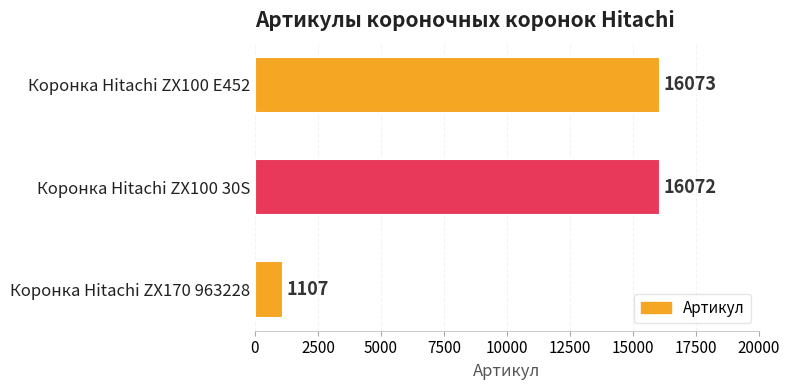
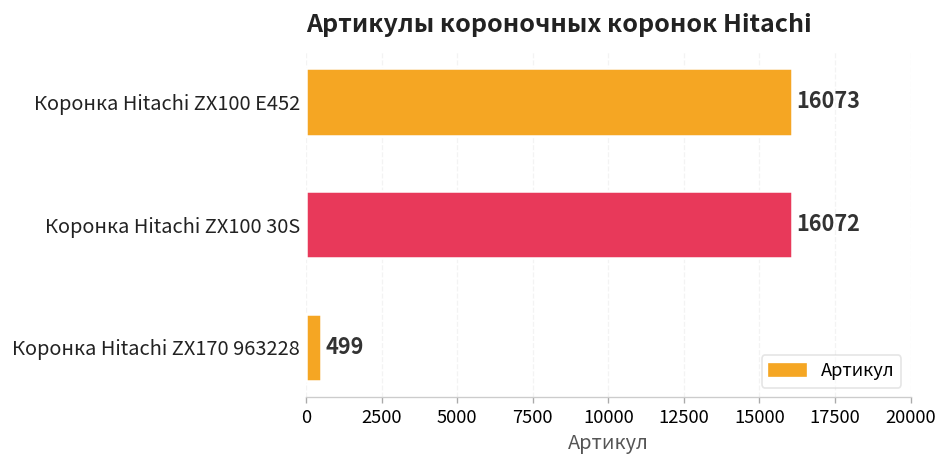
Коронка Hitachi ZX170 963228: 1107 -> 499
